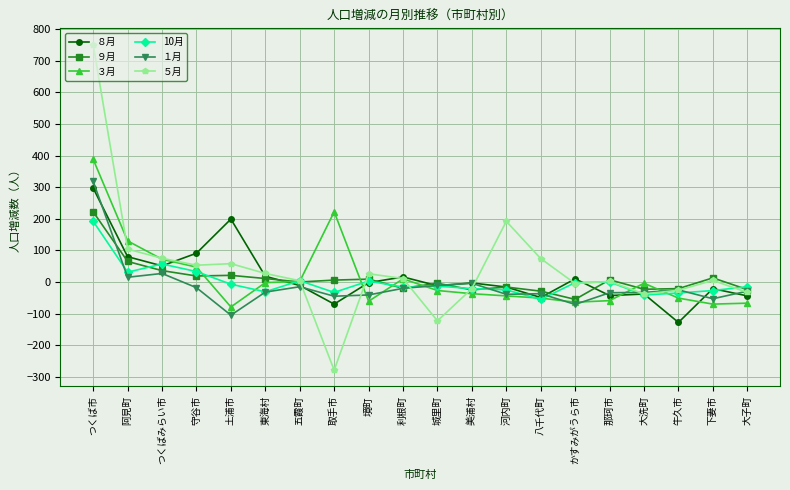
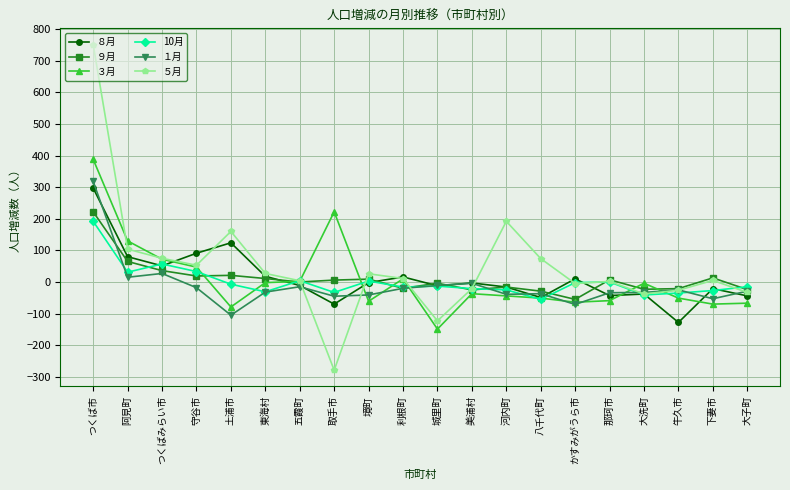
８月, 土浦市: 200 -> 120
５月, 土浦市: 60 -> 160
３月, 城里町: -30 -> -150
